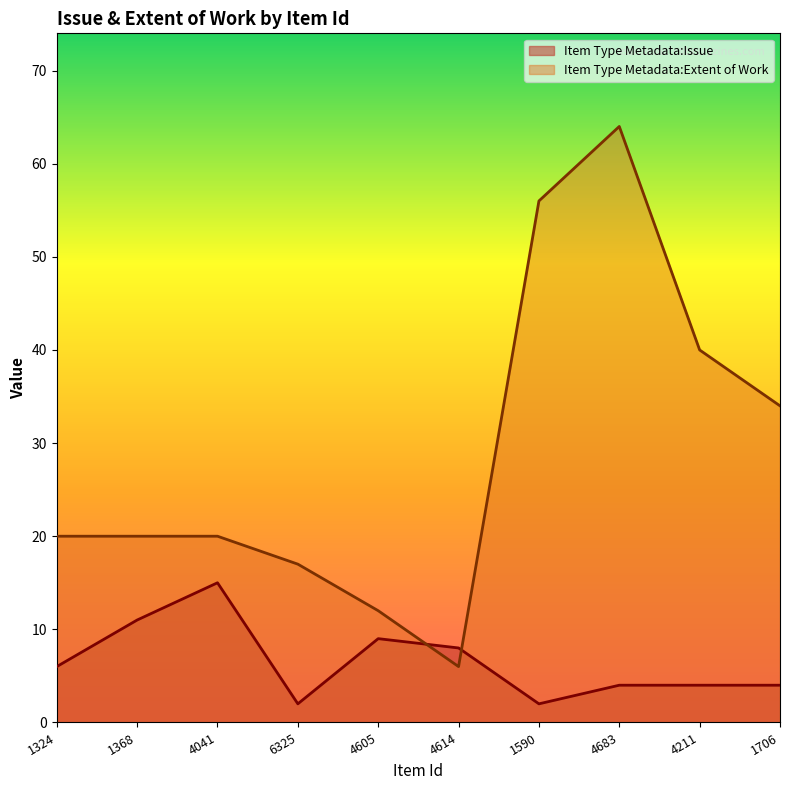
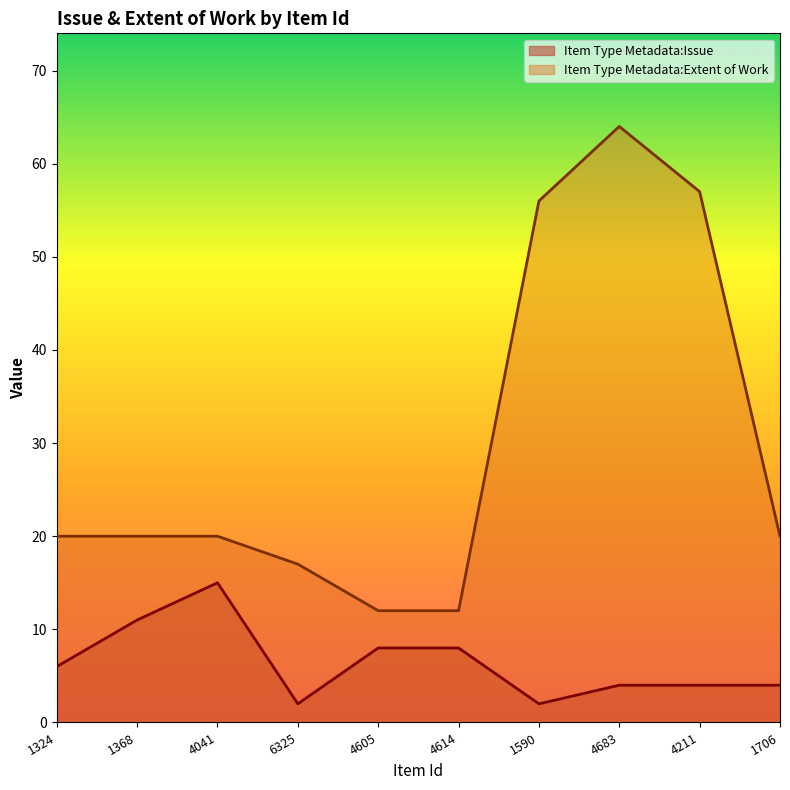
Item Type Metadata:Issue, 4605: 9 -> 8
Item Type Metadata:Extent of Work, 4614: 6 -> 12
Item Type Metadata:Extent of Work, 4211: 40 -> 57
Item Type Metadata:Extent of Work, 1706: 34 -> 20
